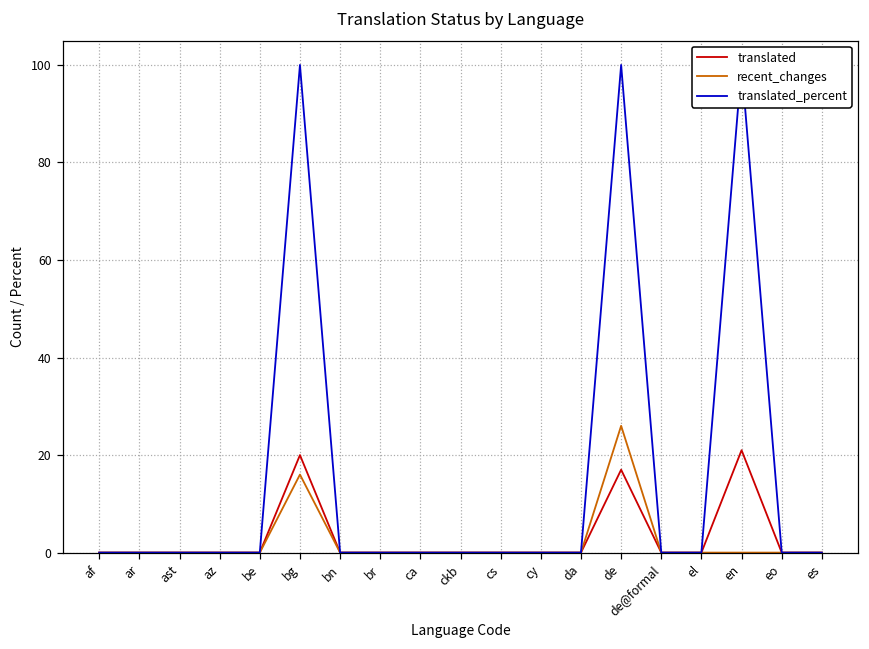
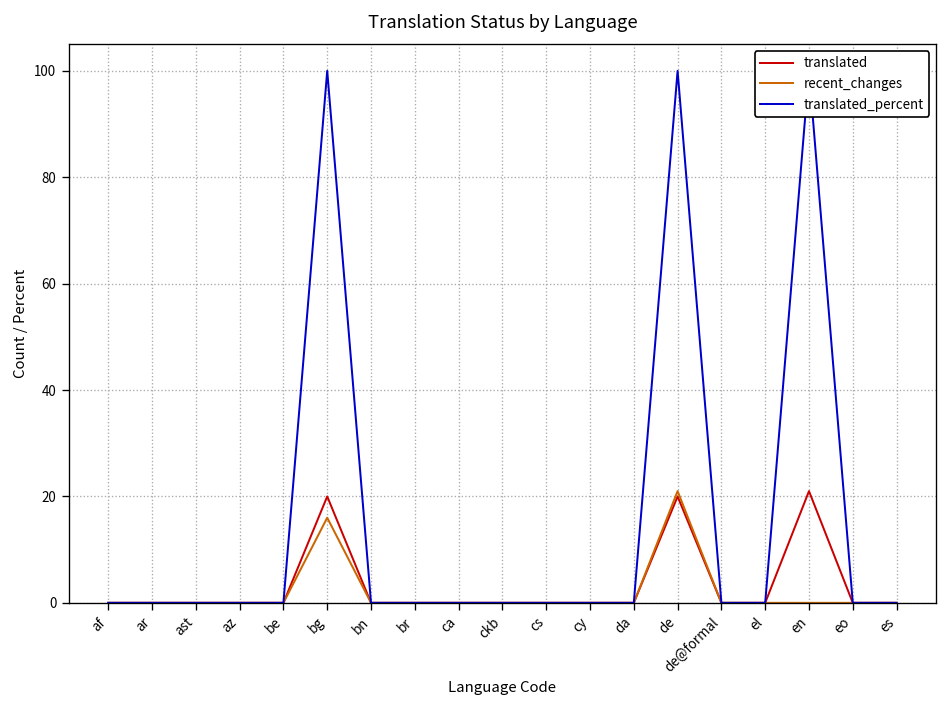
translated, de: 17 -> 20
recent_changes, de: 26 -> 21
